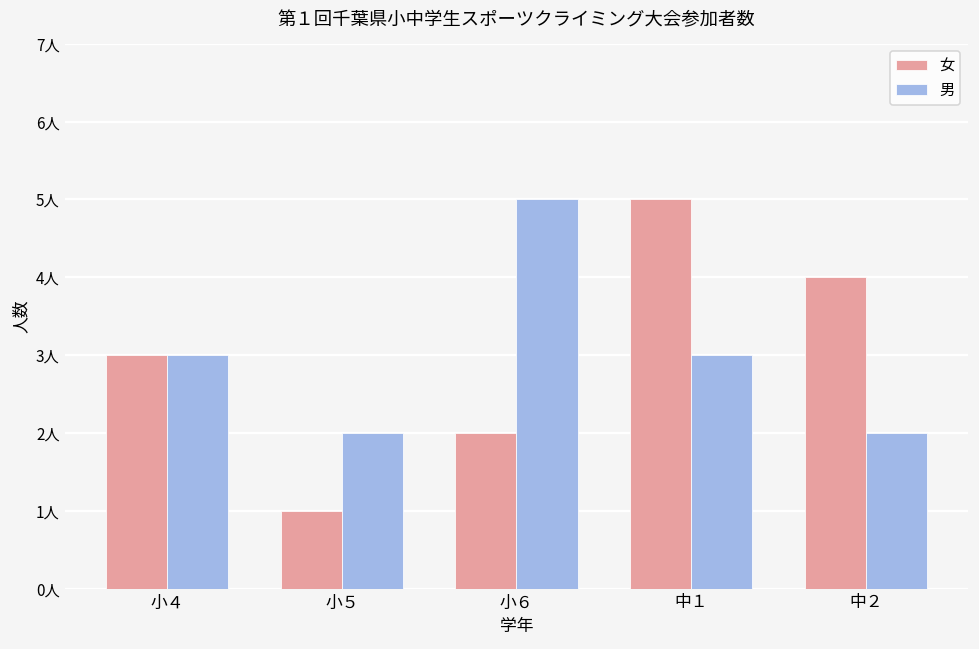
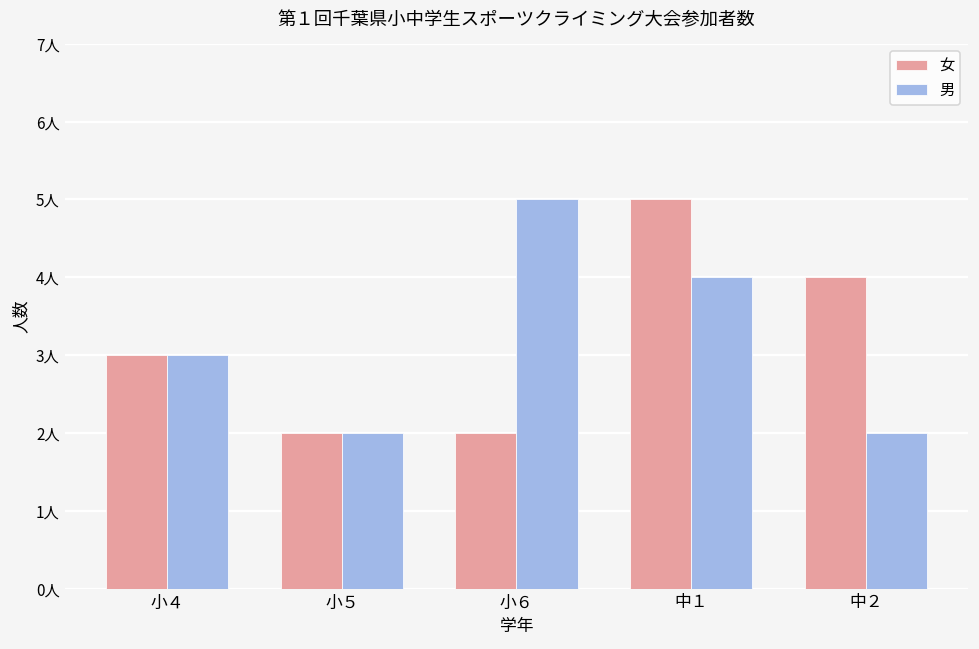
女, 小５: 1人 -> 2人
男, 中１: 3人 -> 4人
